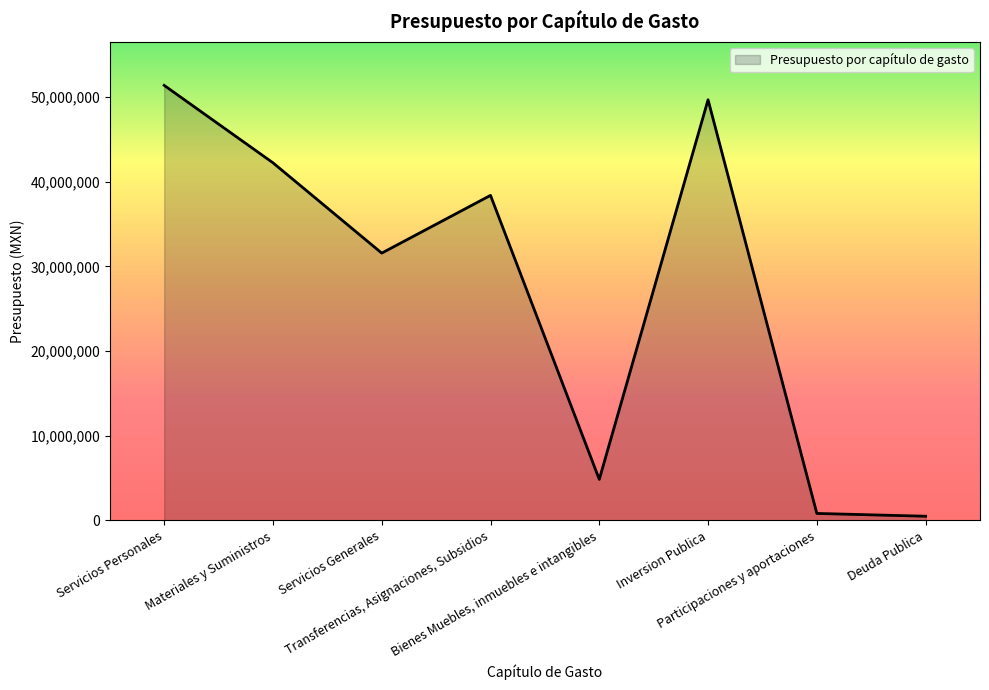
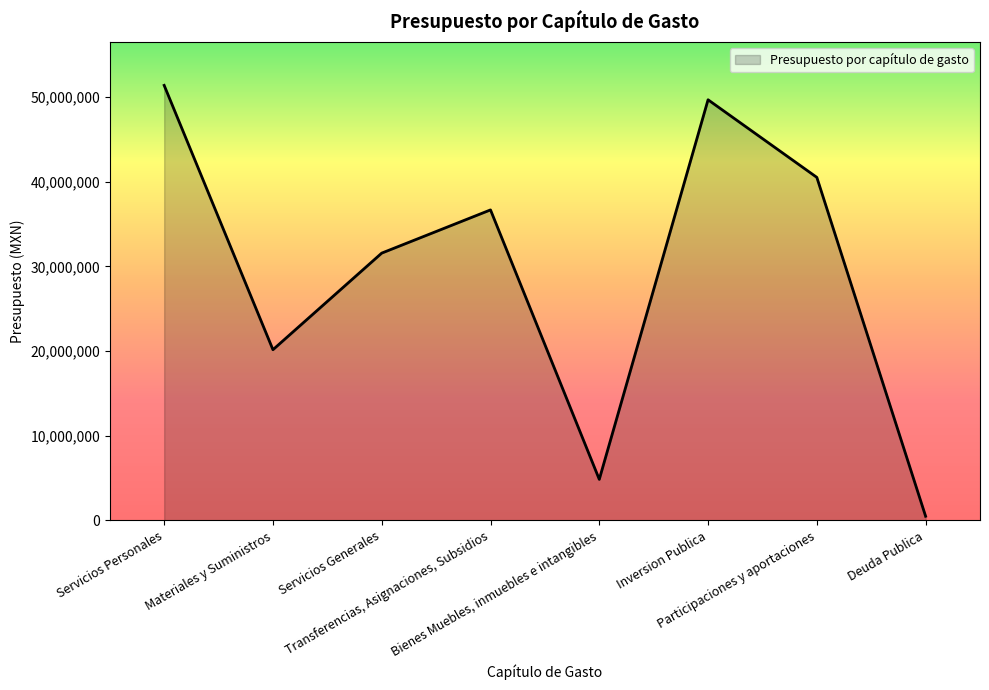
Materiales y Suministros: 42,000,000 -> 20,000,000
Transferencias, Asignaciones, Subsidios: 38,000,000 -> 37,000,000
Participaciones y aportaciones: 1,000,000 -> 41,000,000
